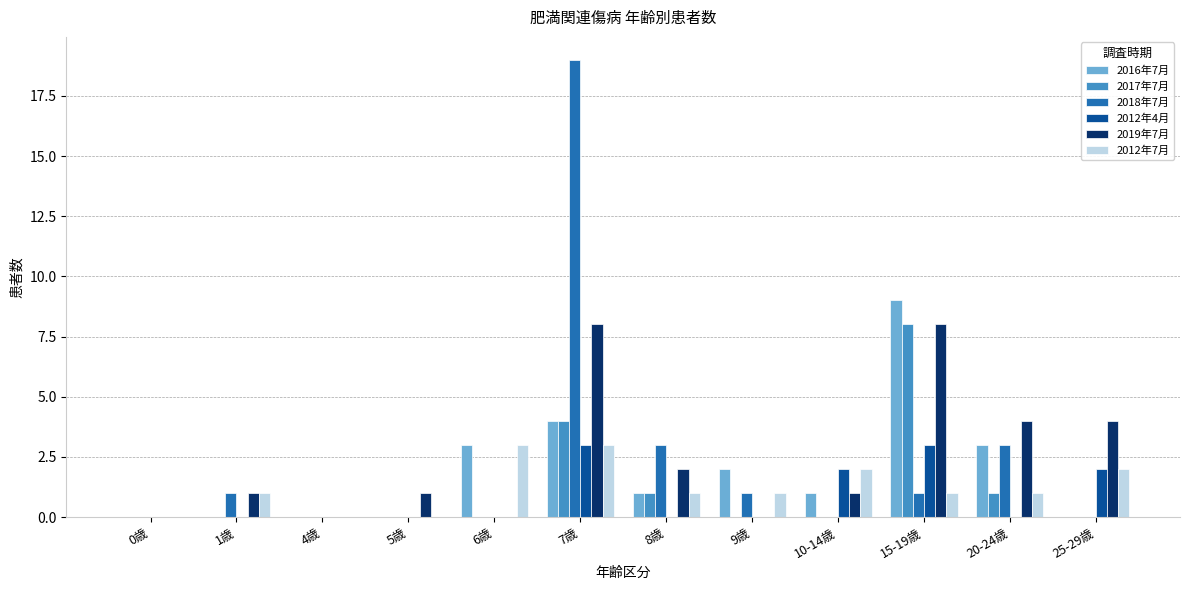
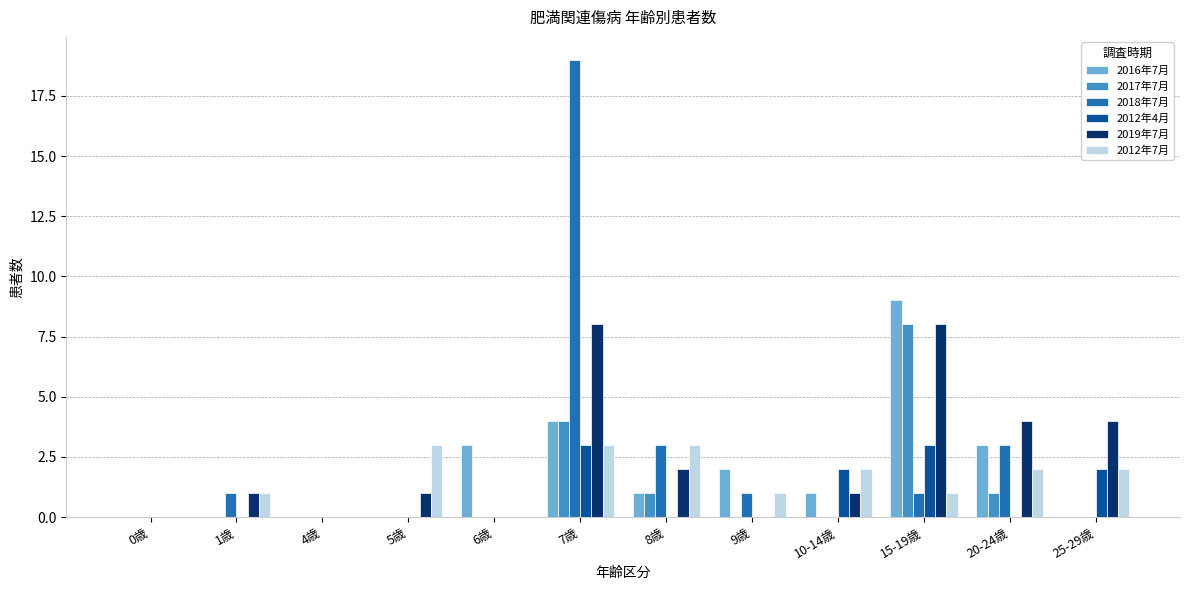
2012年7月, 5歳: 0 -> 3
2012年7月, 6歳: 3 -> 0
2012年7月, 8歳: 1 -> 3
2012年7月, 20-24歳: 1 -> 2
